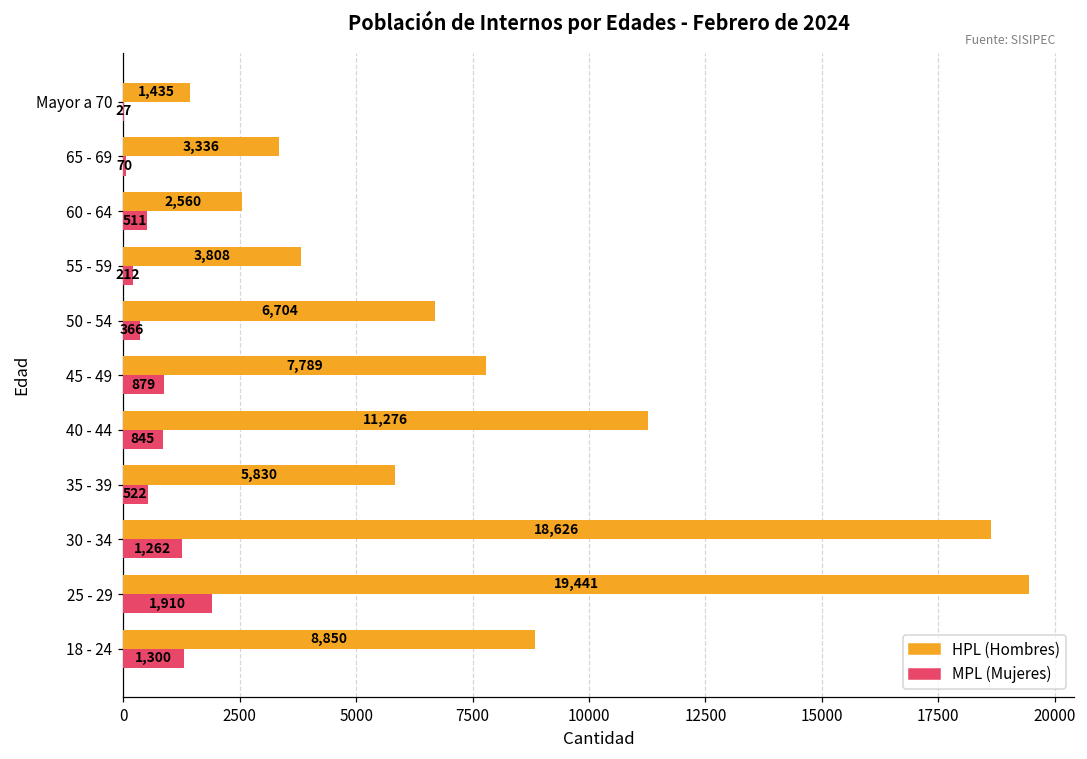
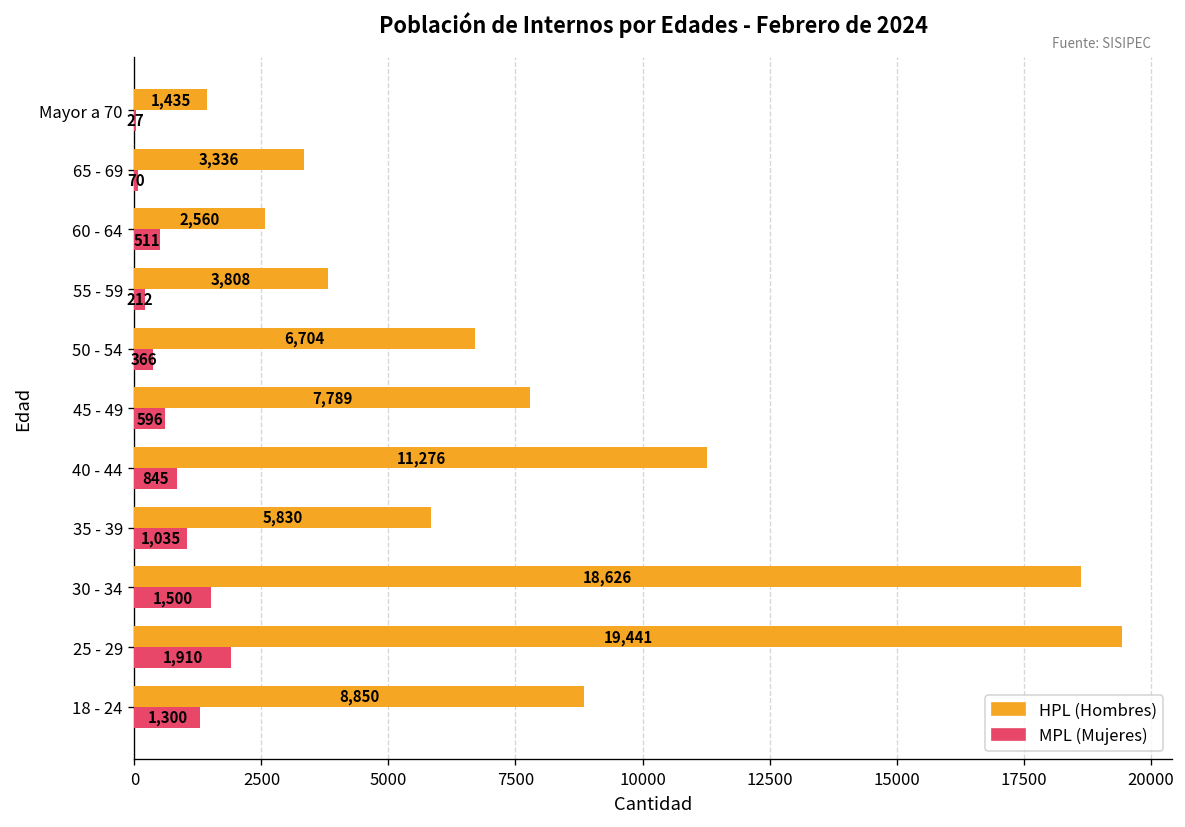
MPL (Mujeres), 45 - 49: 879 -> 596
MPL (Mujeres), 35 - 39: 522 -> 1,035
MPL (Mujeres), 30 - 34: 1,262 -> 1,500
